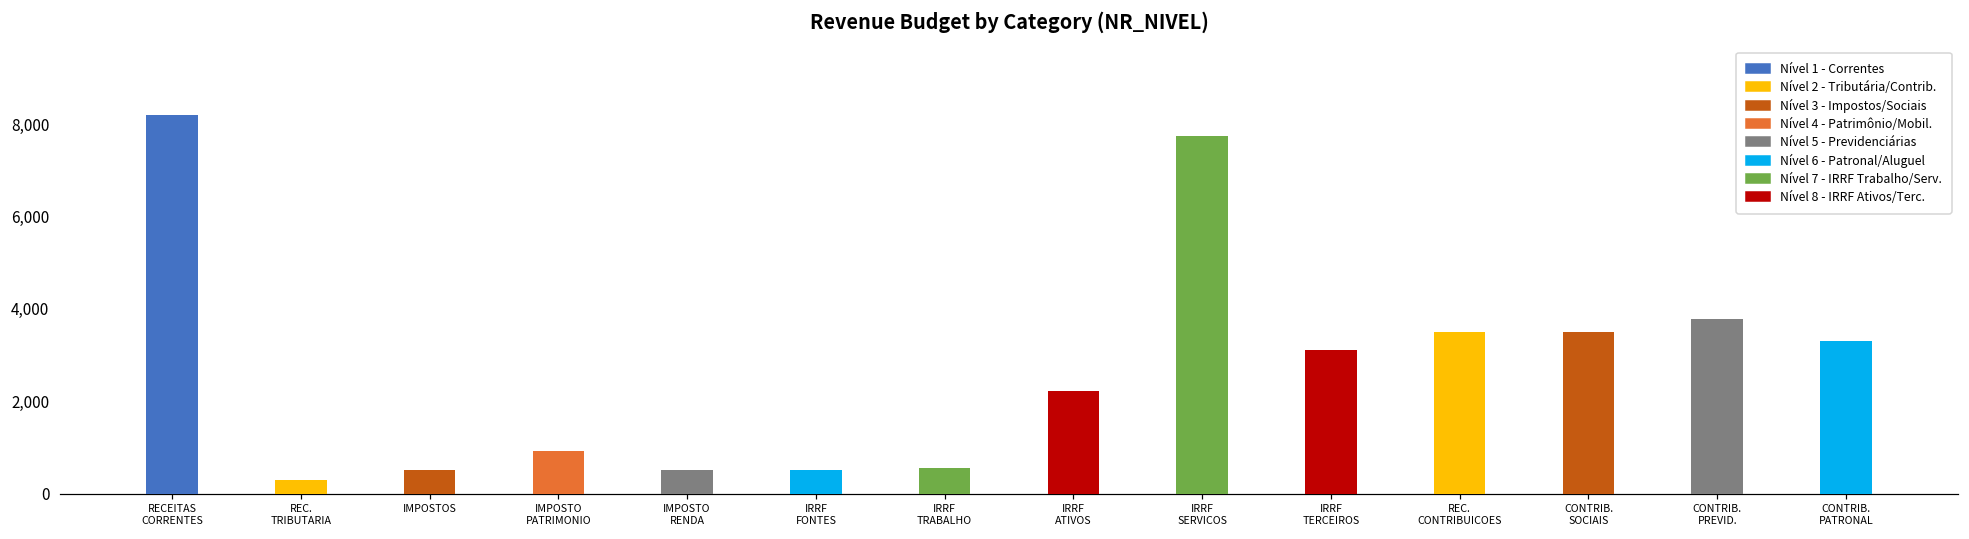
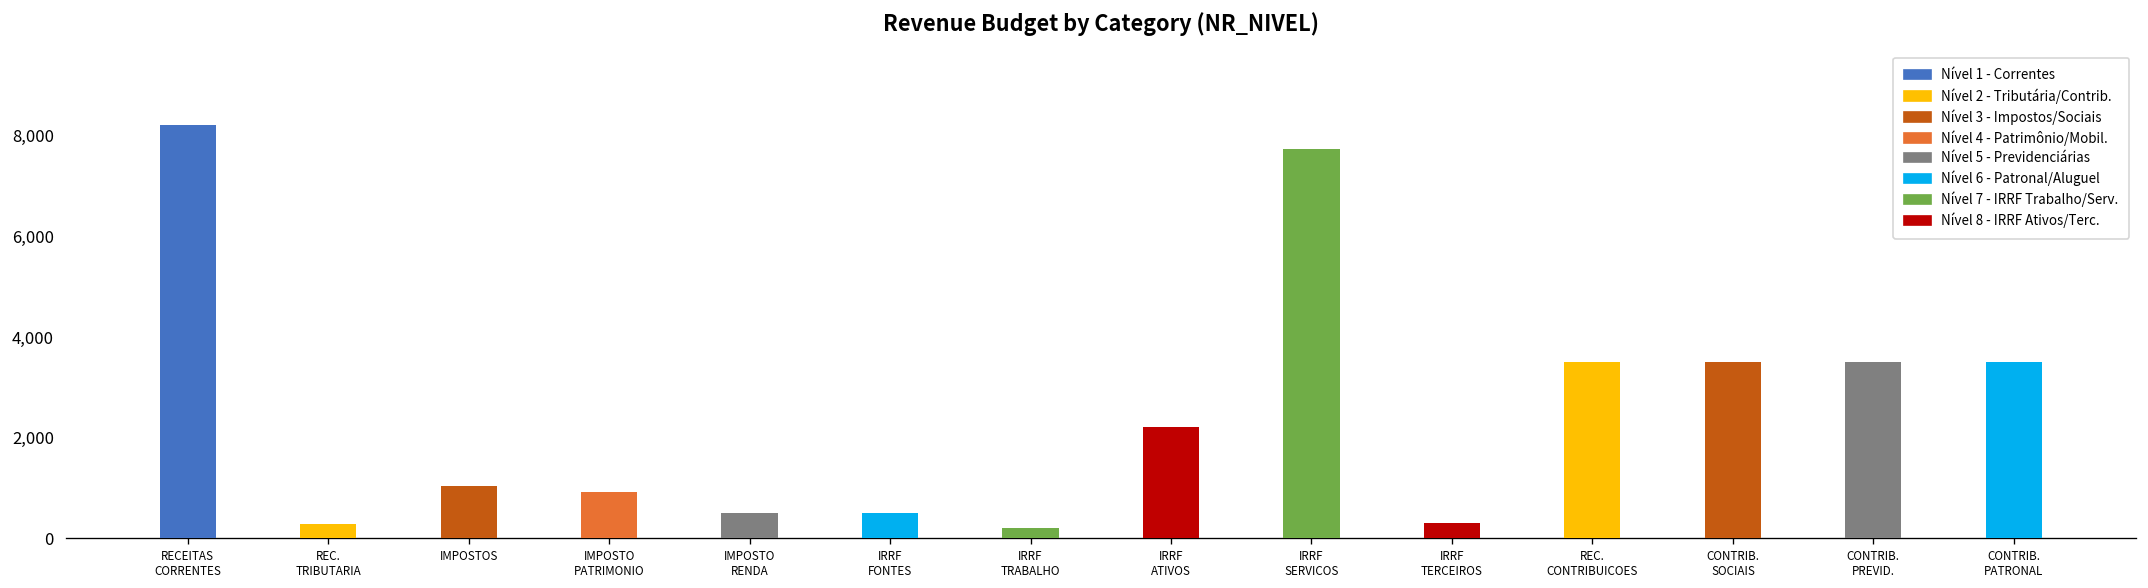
IMPOSTOS: 500 -> 1,000
IRRF TRABALHO: 600 -> 200
IRRF TERCEIROS: 3,100 -> 300
CONTRIB. PREVID.: 3,800 -> 3,500
CONTRIB. PATRONAL: 3,300 -> 3,500
